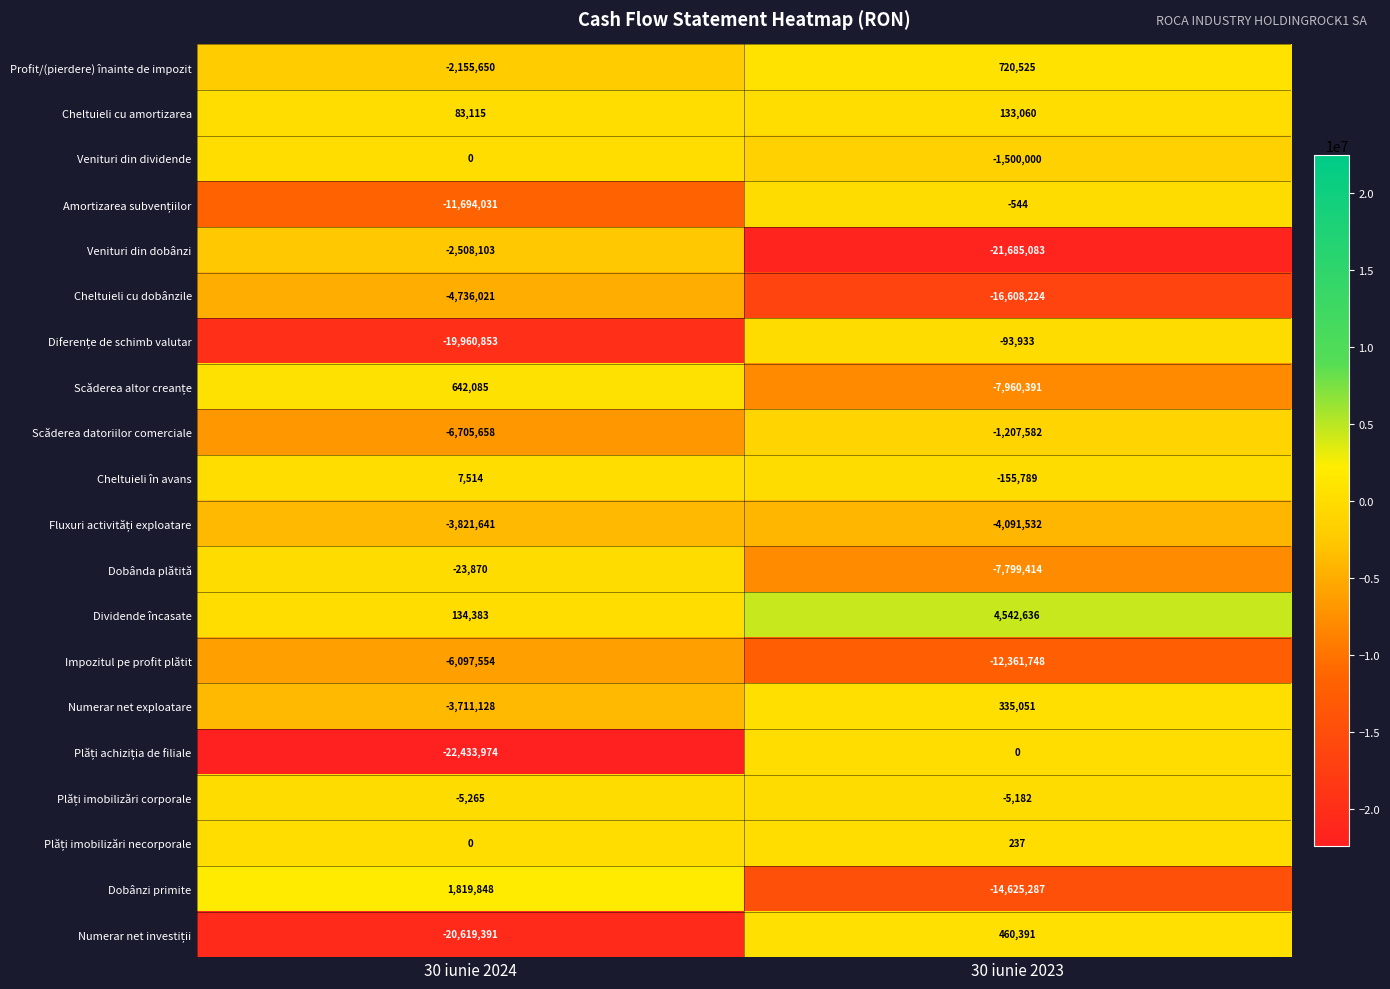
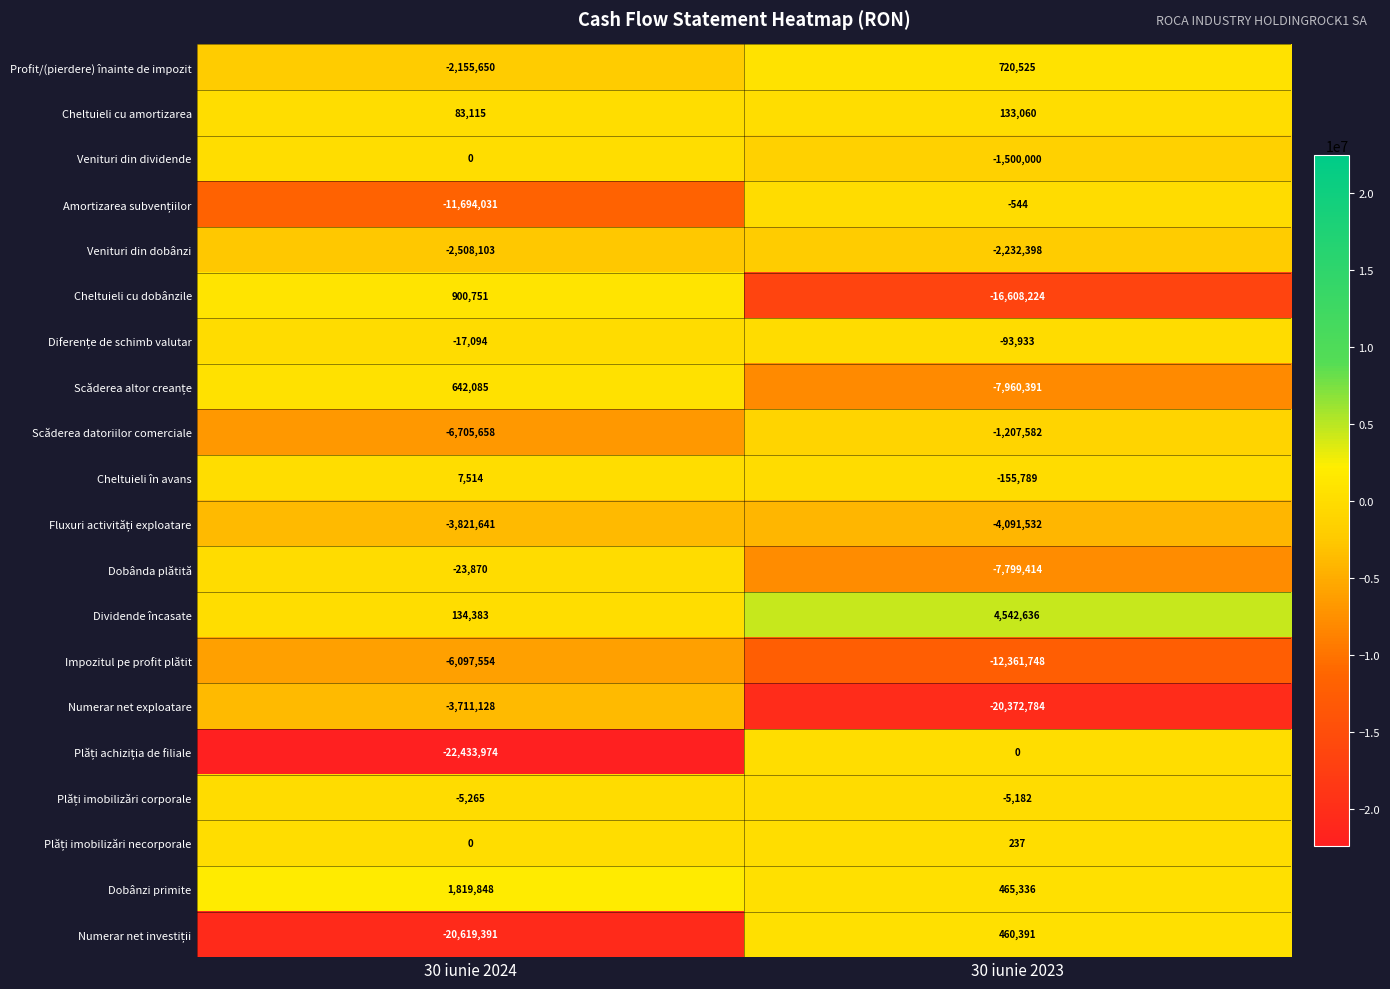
Venituri din dobânzi, 30 iunie 2023: -21,685,083 -> -2,232,398
Cheltuieli cu dobânzile, 30 iunie 2024: -4,736,021 -> 900,751
Diferențe de schimb valutar, 30 iunie 2024: -19,960,853 -> -17,094
Numerar net exploatare, 30 iunie 2023: 335,051 -> -20,372,784
Dobânzi primite, 30 iunie 2023: -14,625,287 -> 465,336
